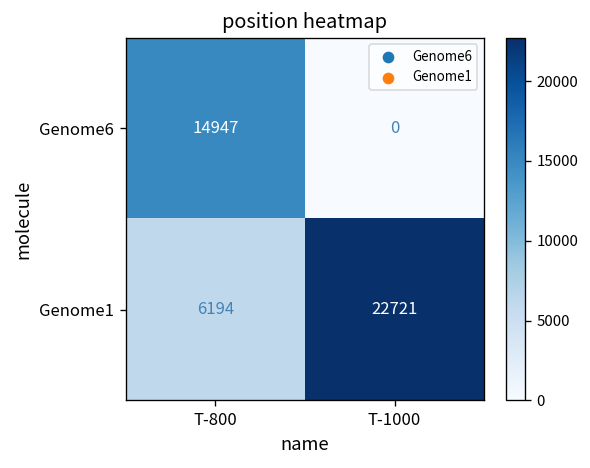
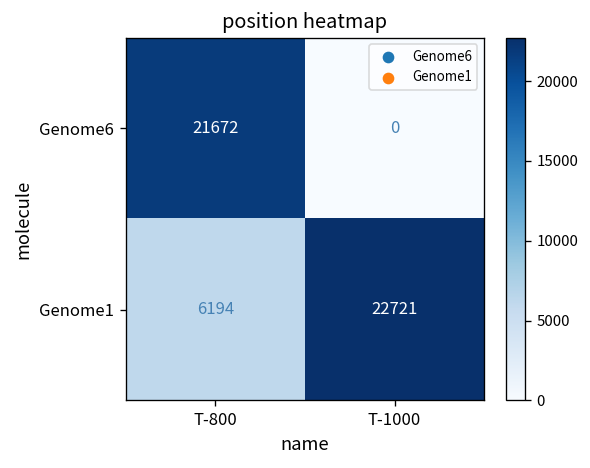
Genome6, T-800: 14947 -> 21672
